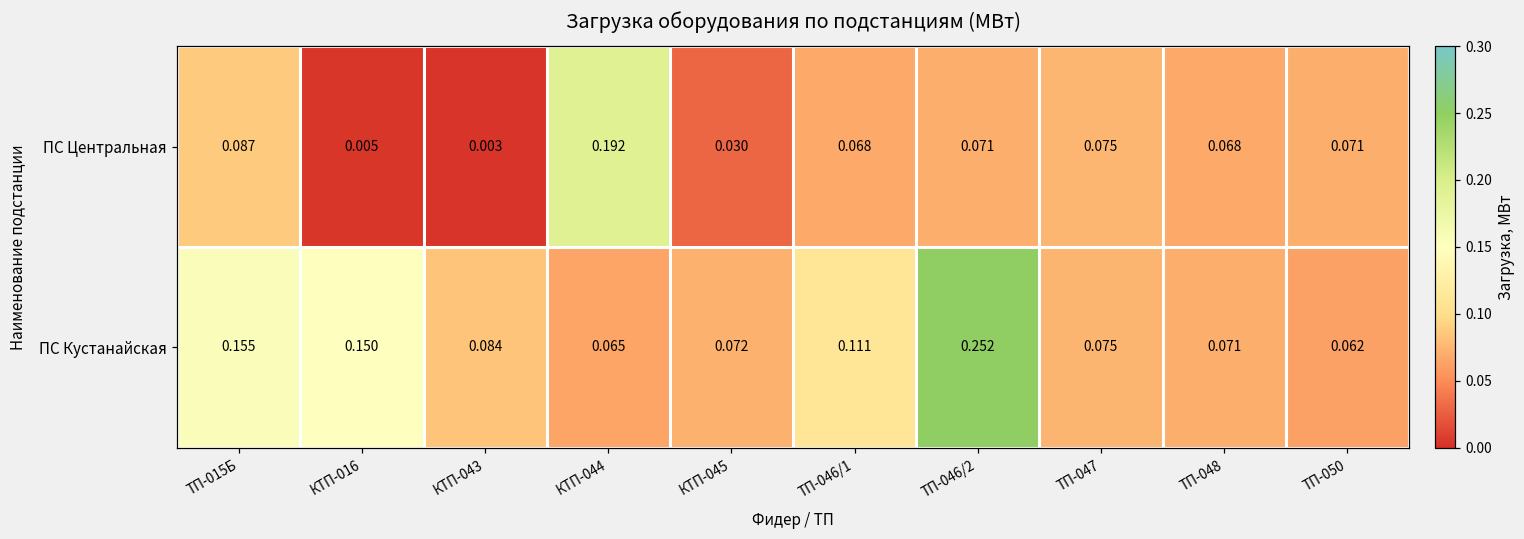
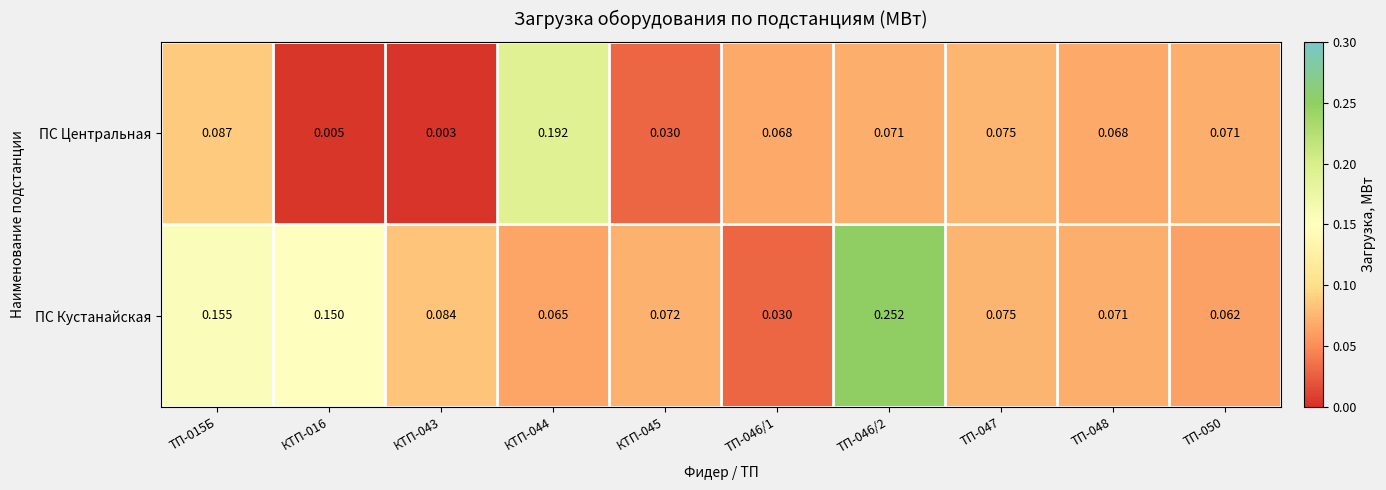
ПС Кустанайская, ТП-046/1: 0.111 -> 0.030
